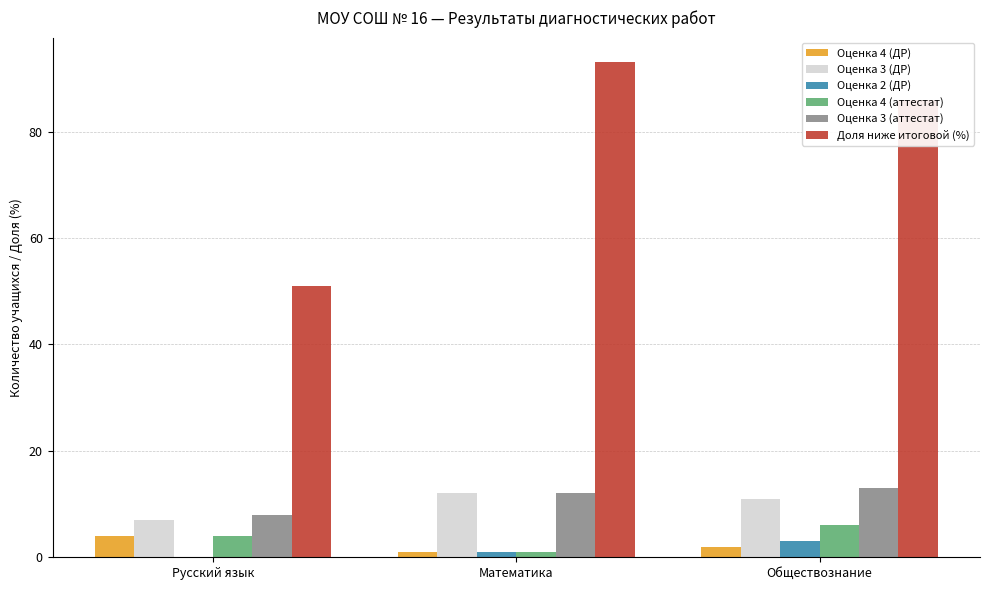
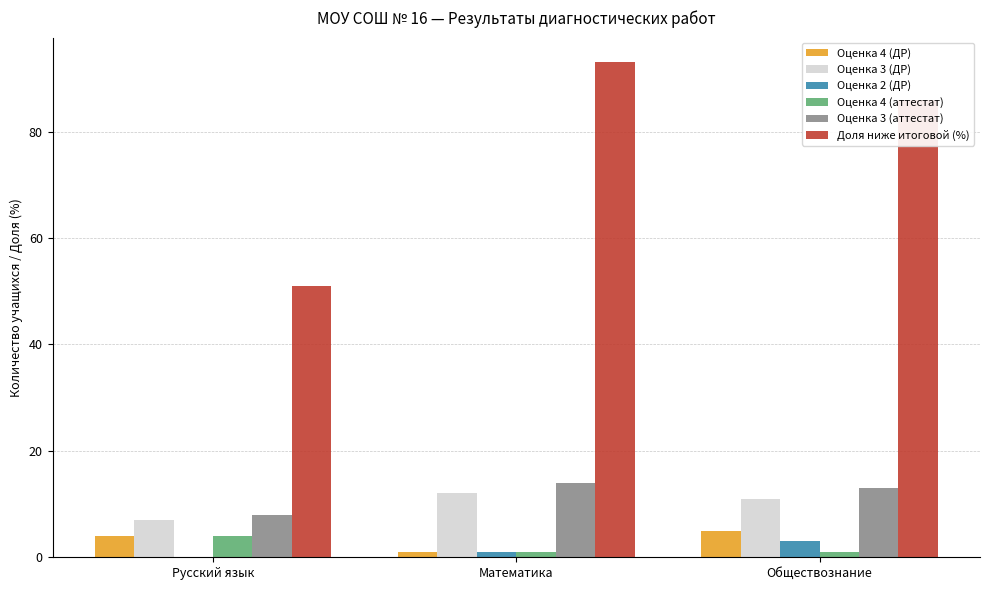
Оценка 3 (аттестат), Математика: 12 -> 14
Оценка 4 (ДР), Обществознание: 2 -> 5
Оценка 4 (аттестат), Обществознание: 6 -> 1
